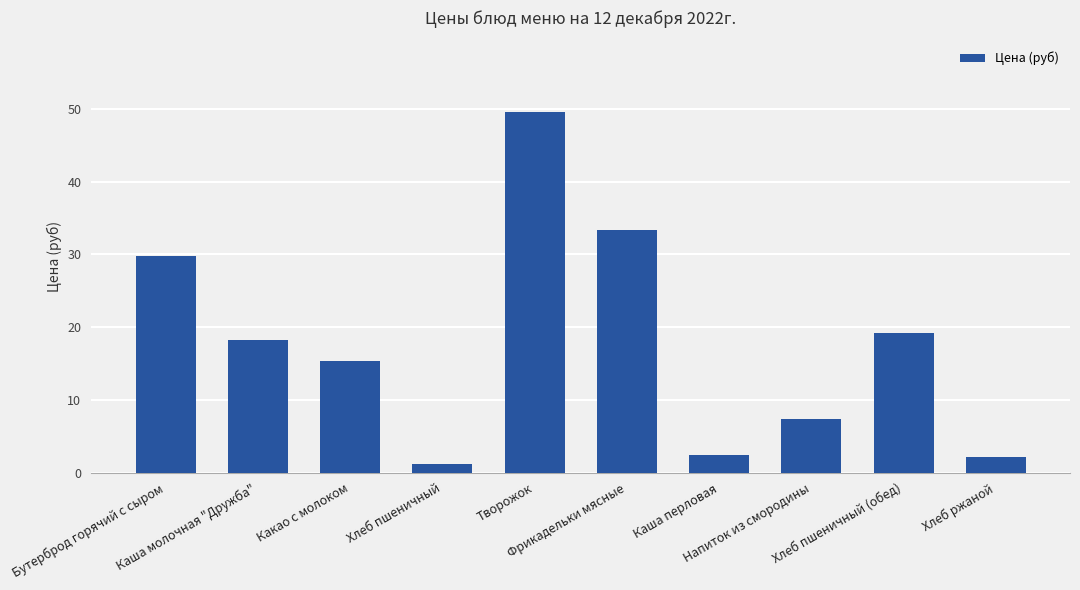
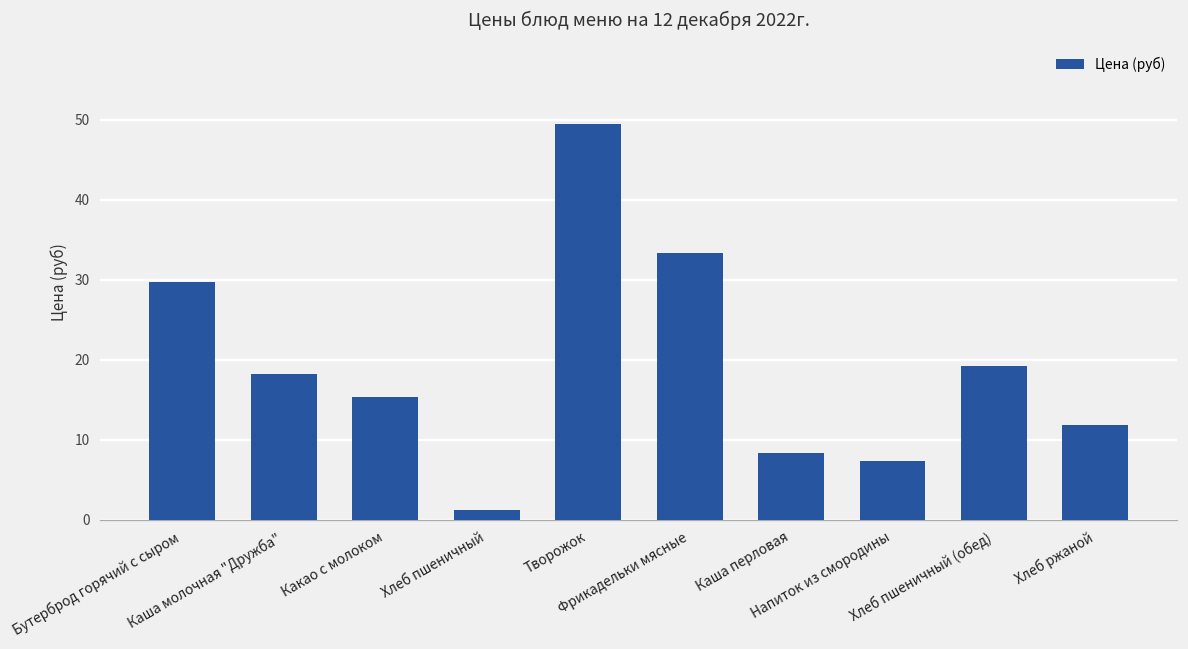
Каша перловая: 2 -> 8
Хлеб ржаной: 2 -> 12
